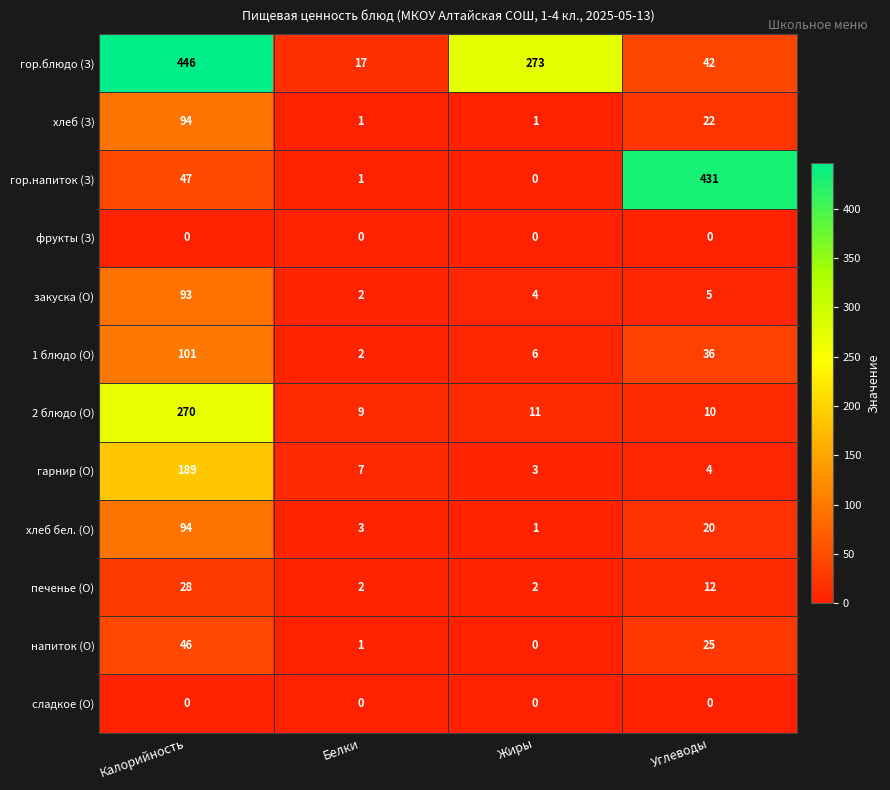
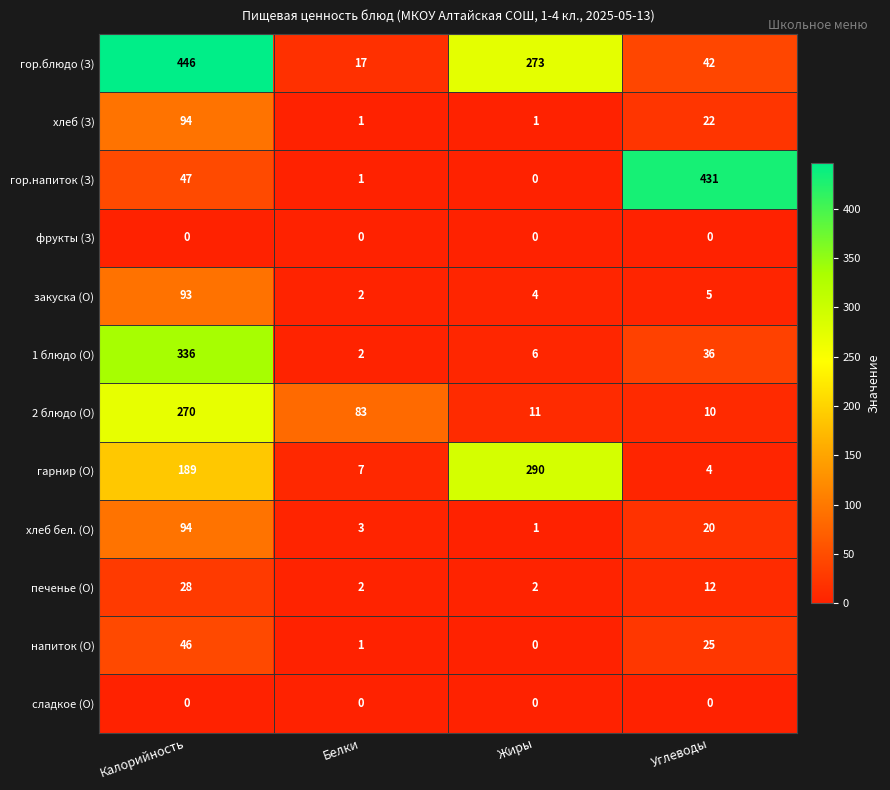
1 блюдо (О), Калорийность: 101 -> 336
2 блюдо (О), Белки: 9 -> 83
гарнир (О), Жиры: 3 -> 290
